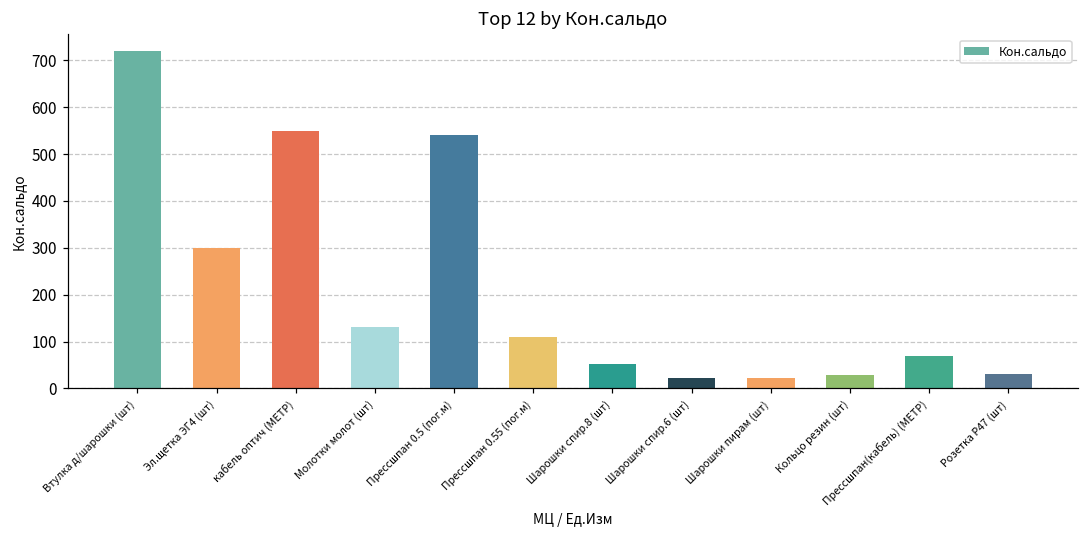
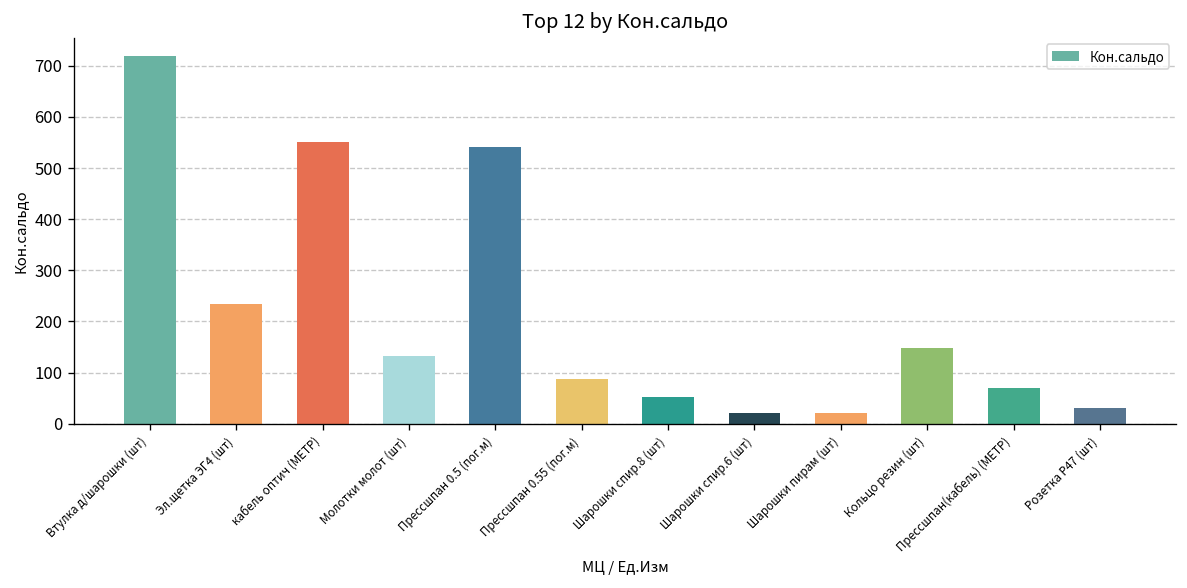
Эл.щетка ЭГ4 (шт): 300 -> 240
Прессшпан 0.55 (пог.м): 110 -> 90
Кольцо резин (шт): 30 -> 150
